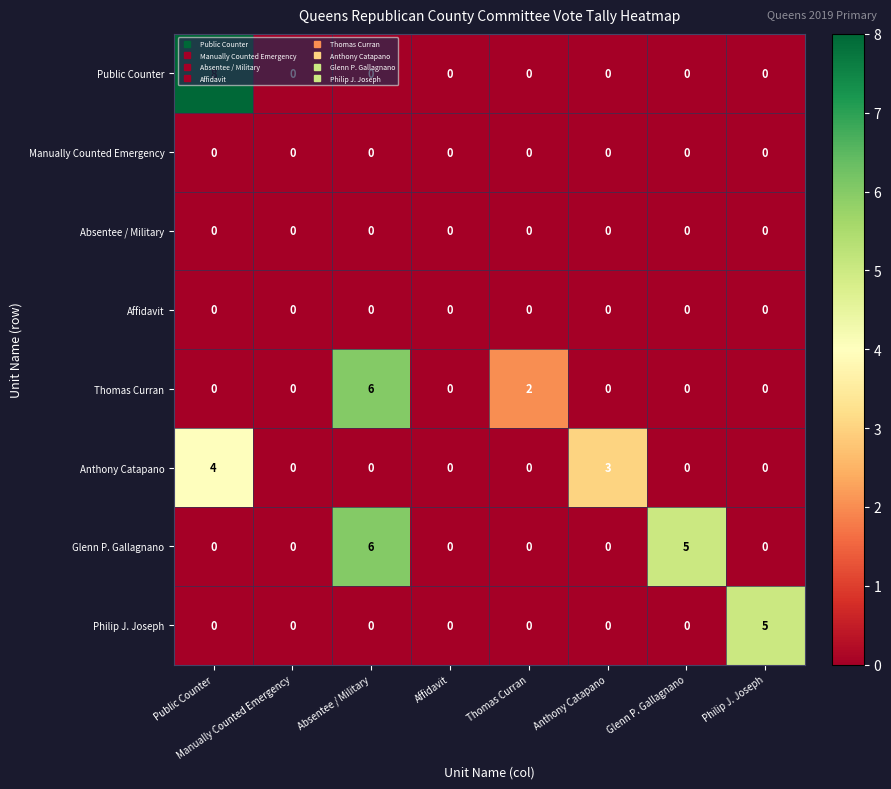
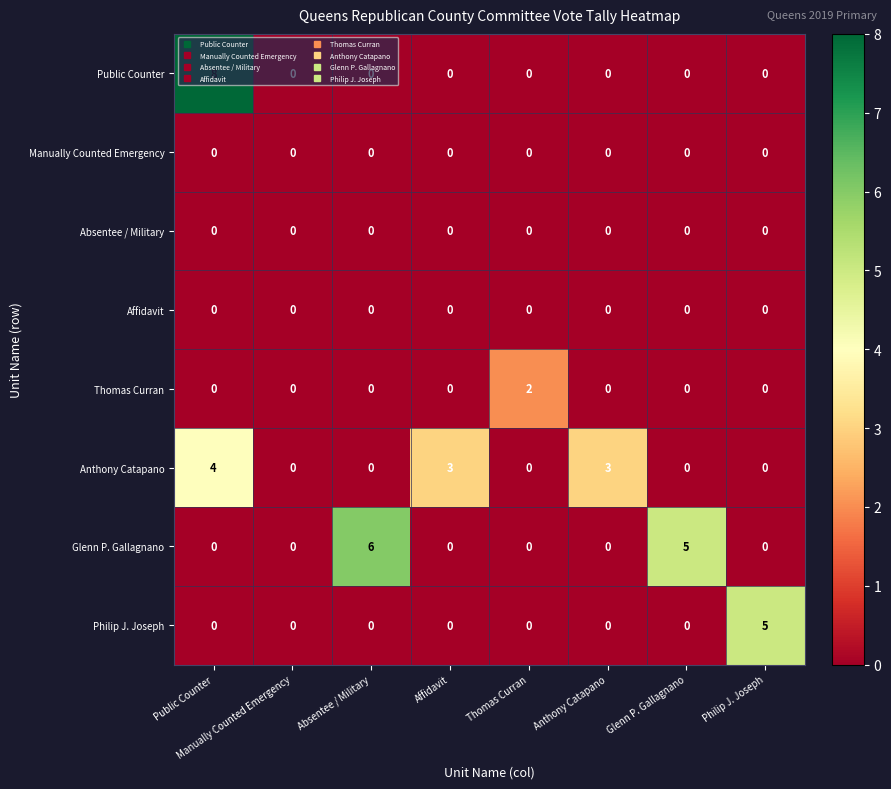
Thomas Curran, Absentee / Military: 6 -> 0
Anthony Catapano, Affidavit: 0 -> 3
